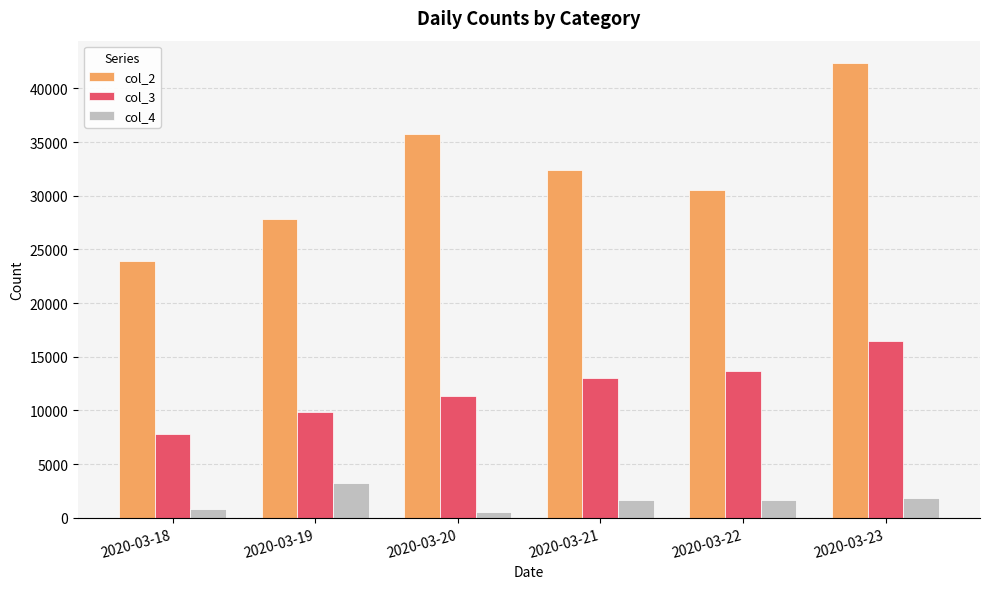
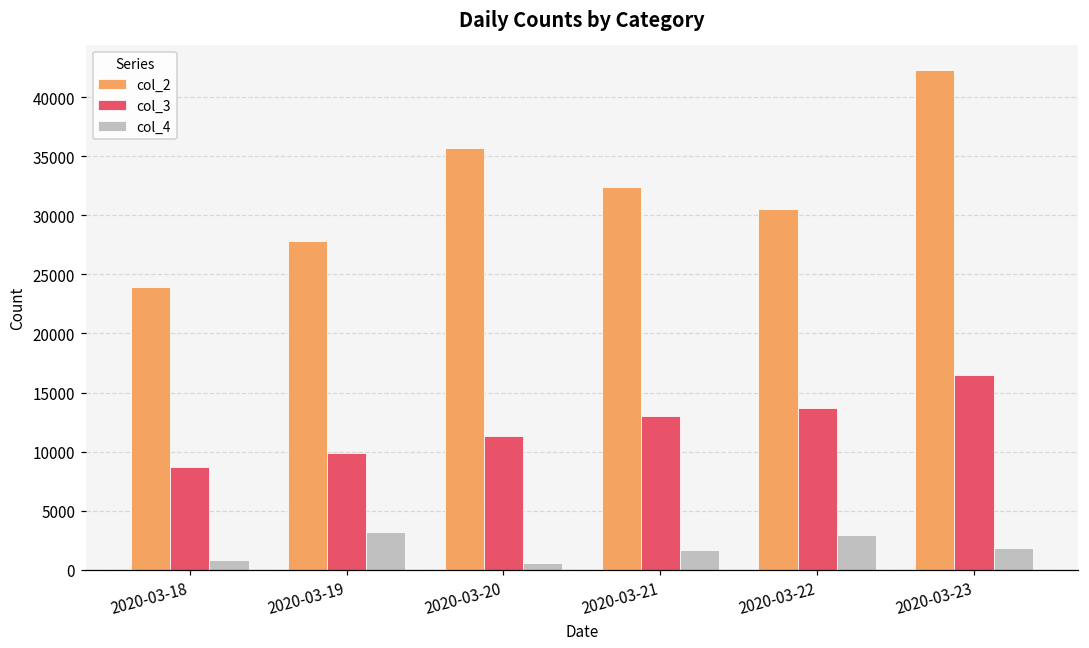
col_3, 2020-03-18: 7800 -> 8700
col_4, 2020-03-22: 1700 -> 2900
